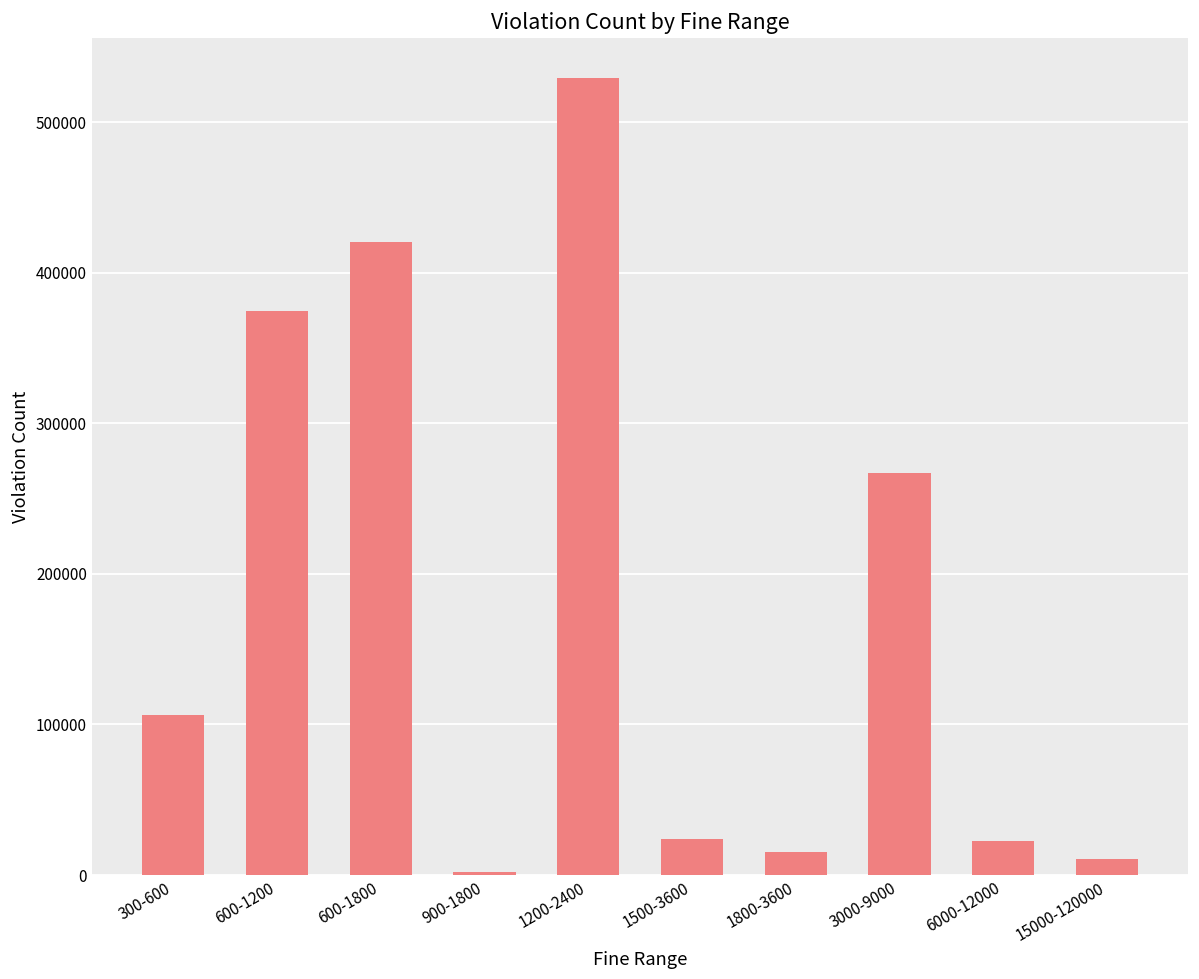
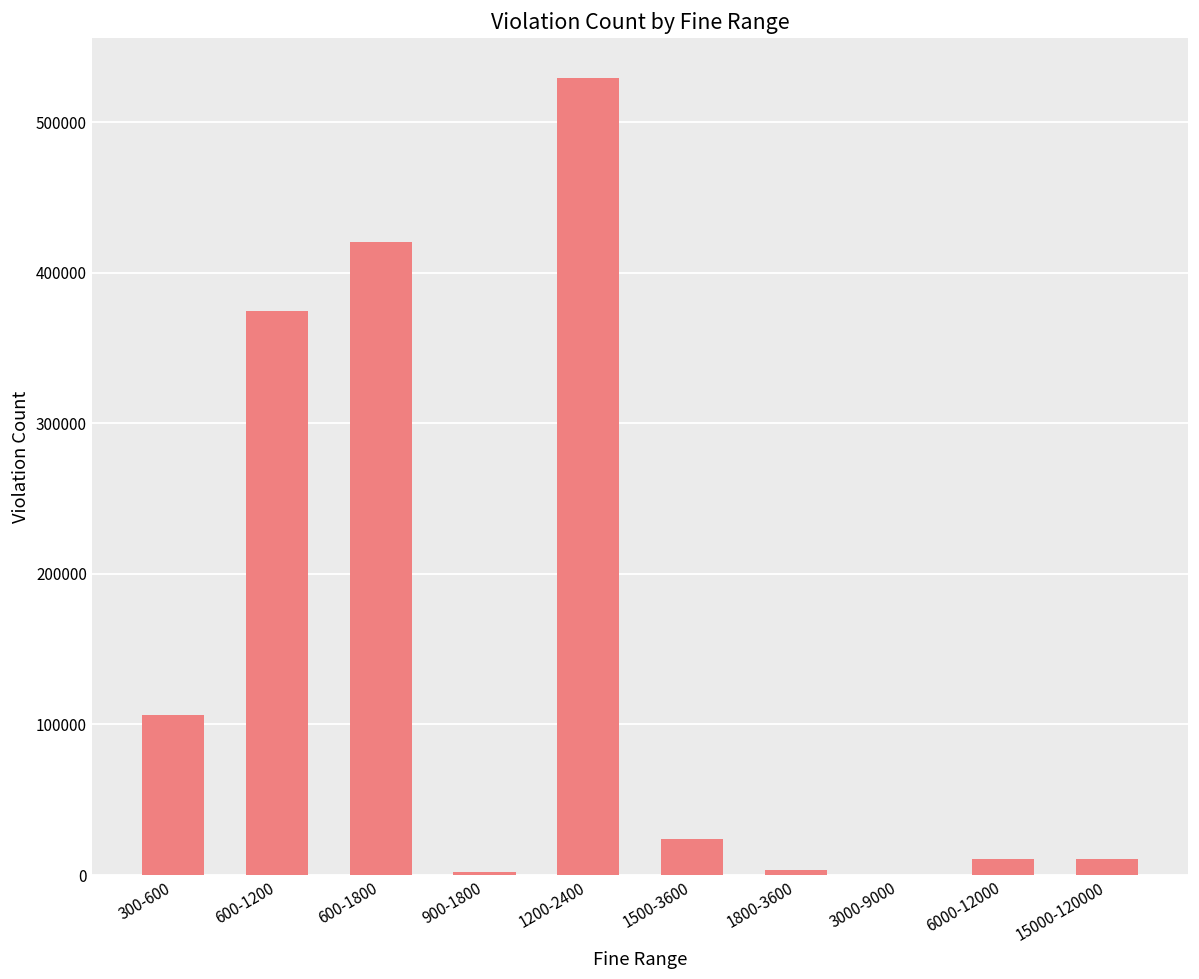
1800-3600: 16000 -> 3000
3000-9000: 267000 -> 0
6000-12000: 22000 -> 10000
